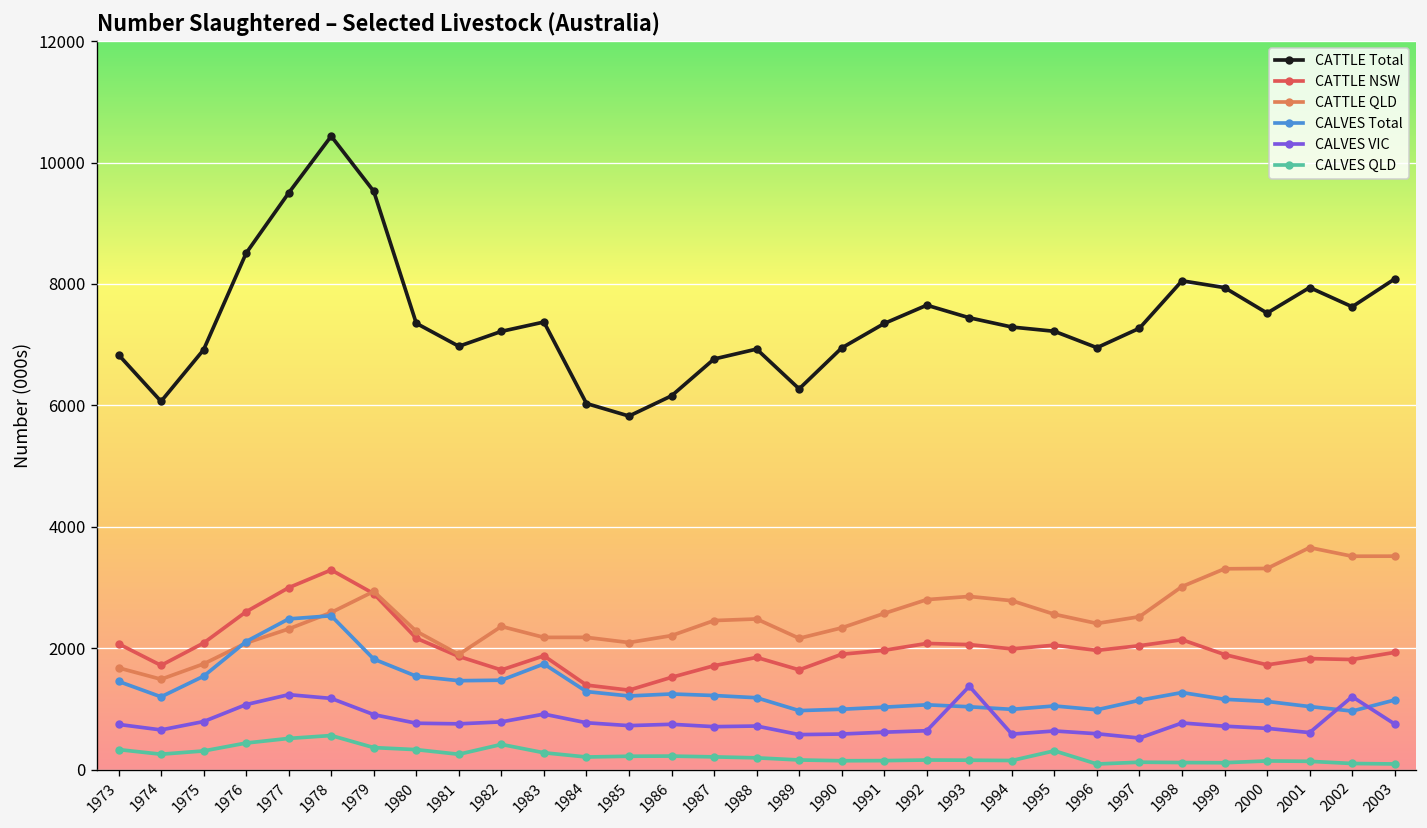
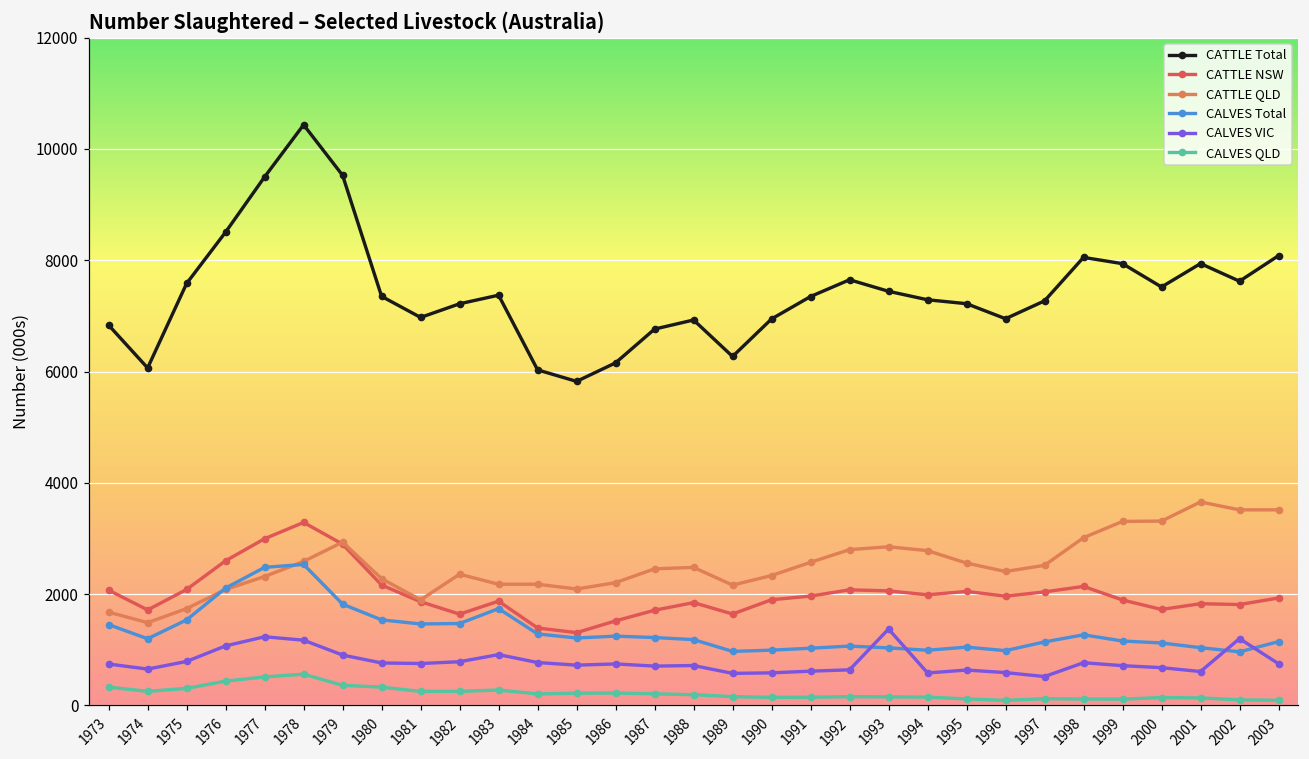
CATTLE Total, 1975: 6900 -> 7600
CALVES QLD, 1982: 400 -> 300
CALVES QLD, 1995: 300 -> 100
